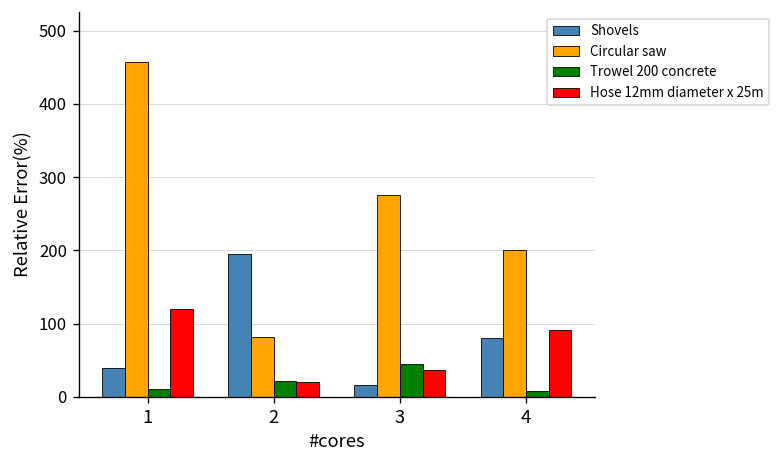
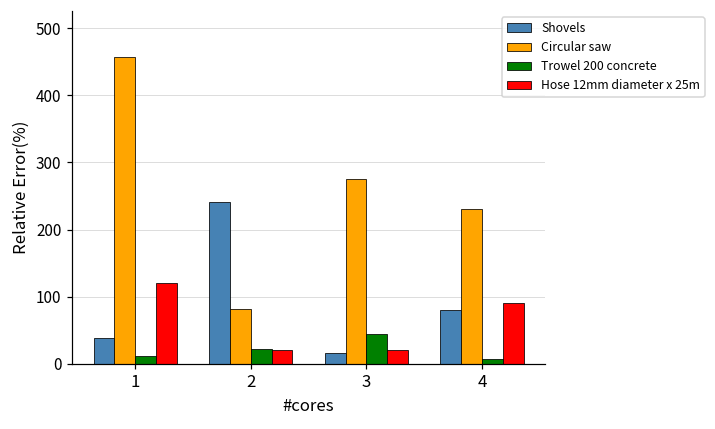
Shovels, 2: 200 -> 240
Hose 12mm diameter x 25m, 3: 40 -> 20
Circular saw, 4: 200 -> 230
